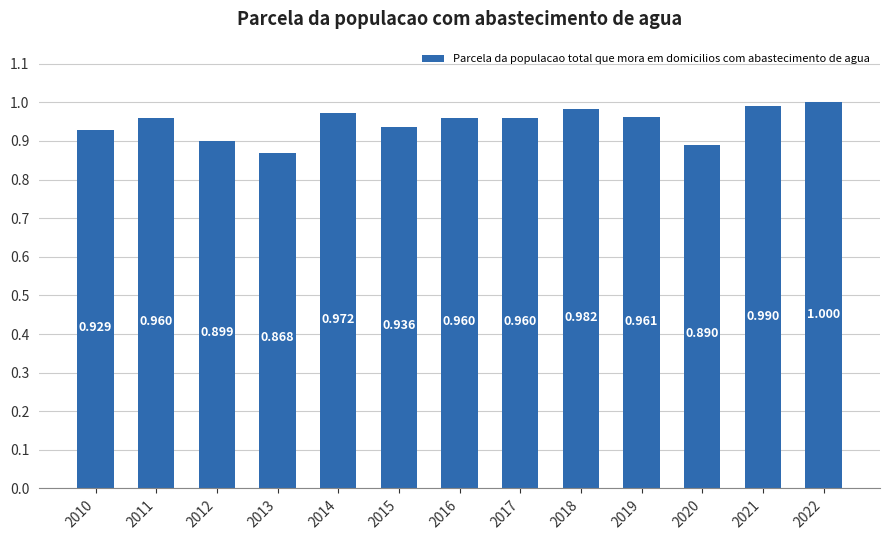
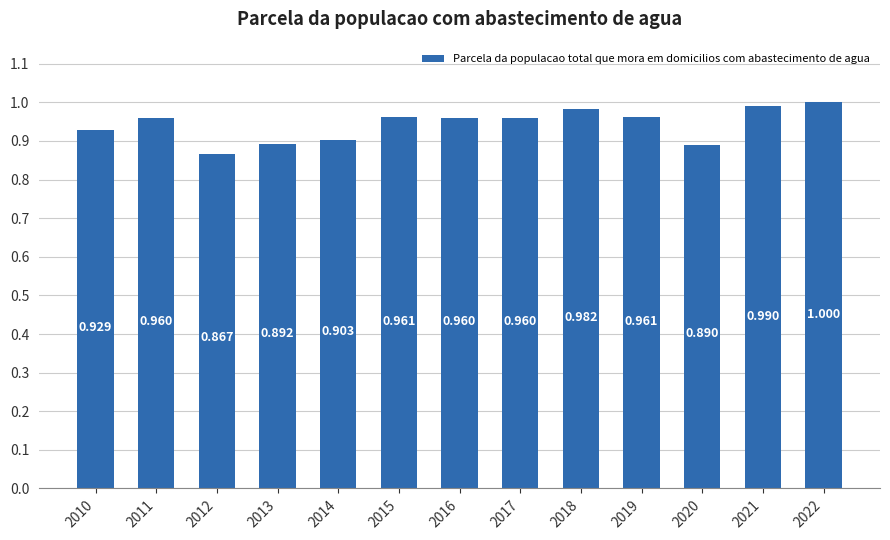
2012: 0.899 -> 0.867
2013: 0.868 -> 0.892
2014: 0.972 -> 0.903
2015: 0.936 -> 0.961
